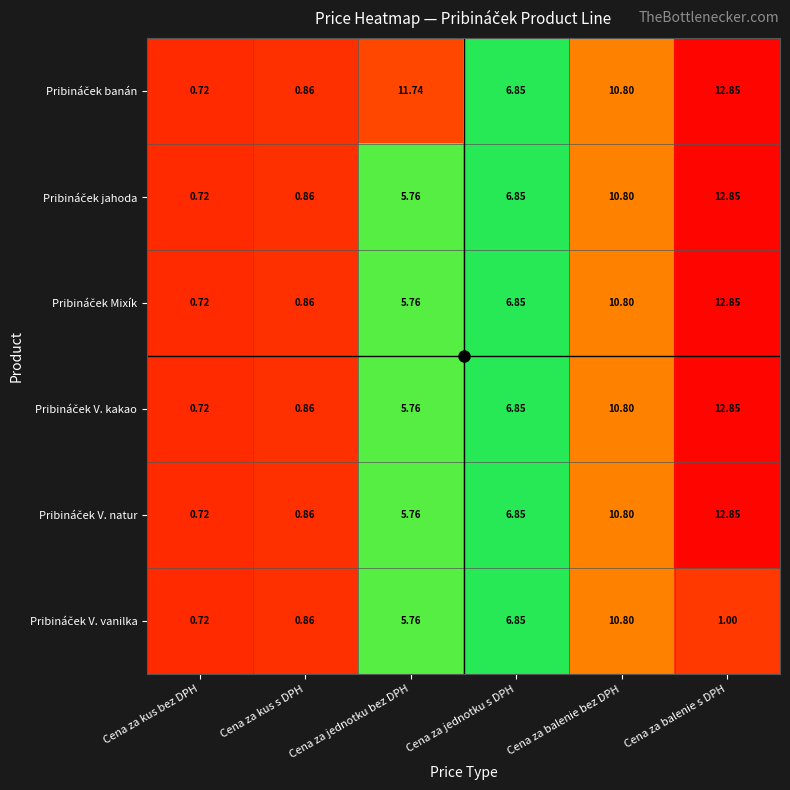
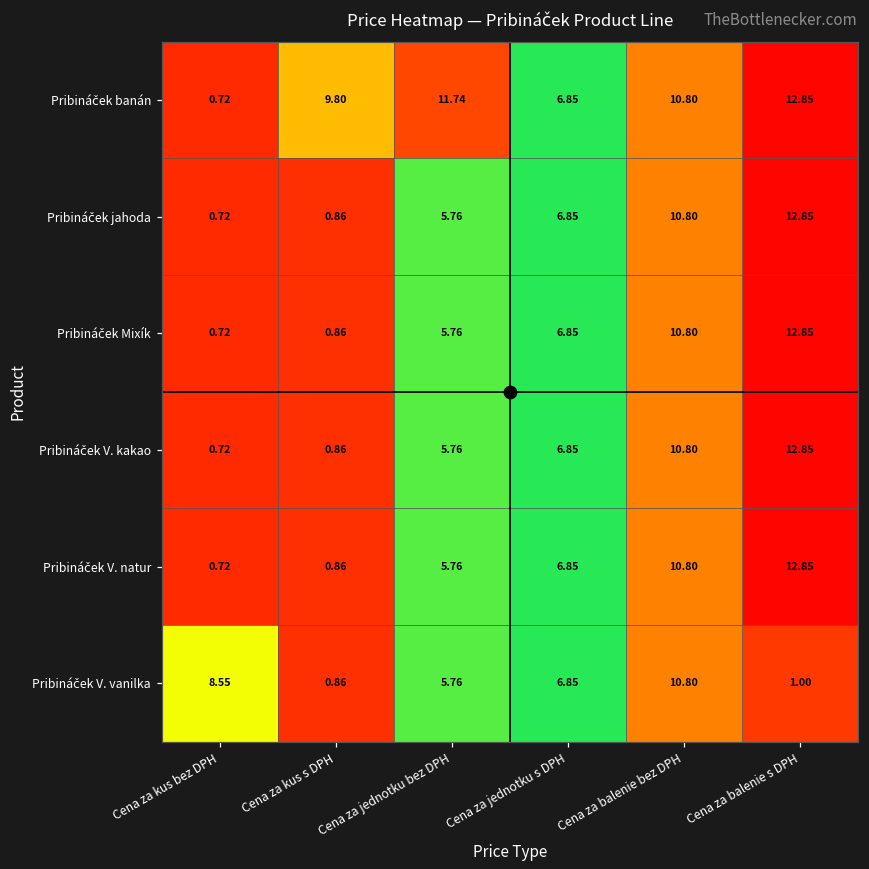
Pribináček banán, Cena za kus s DPH: 0.86 -> 9.80
Pribináček V. vanilka, Cena za kus bez DPH: 0.72 -> 8.55
